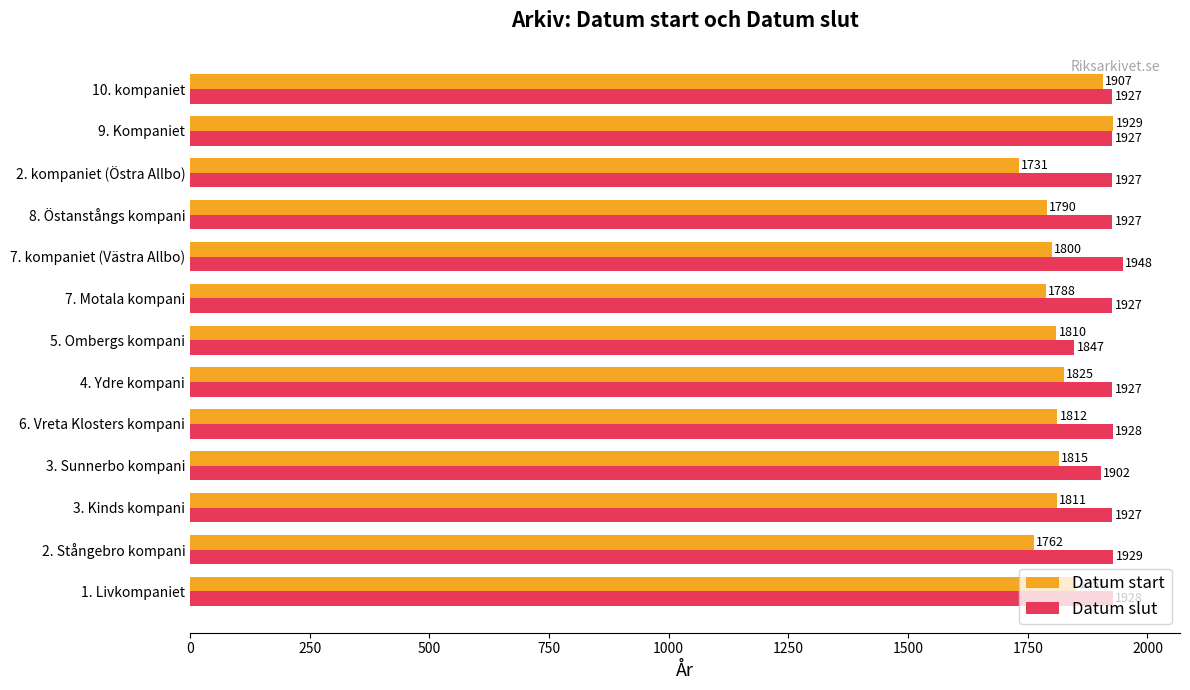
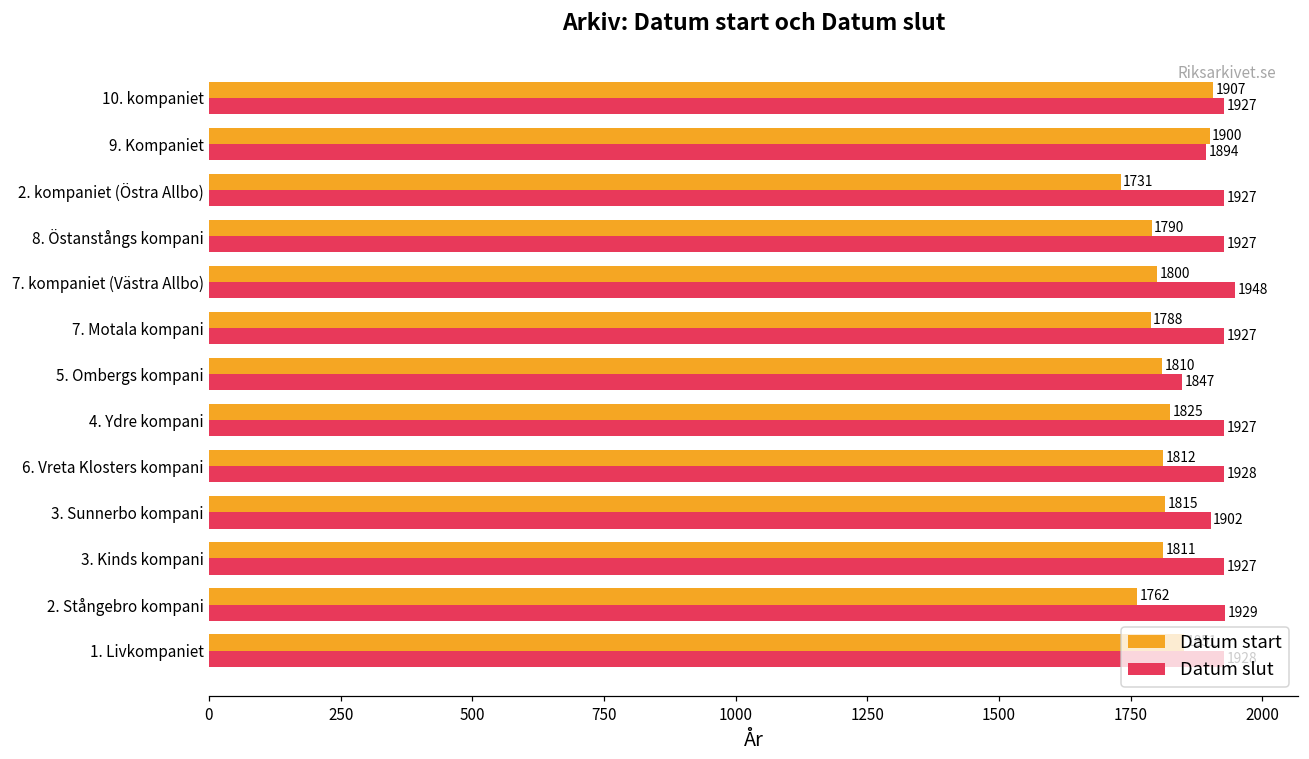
Datum start, 9. Kompaniet: 1929 -> 1900
Datum slut, 9. Kompaniet: 1927 -> 1894
